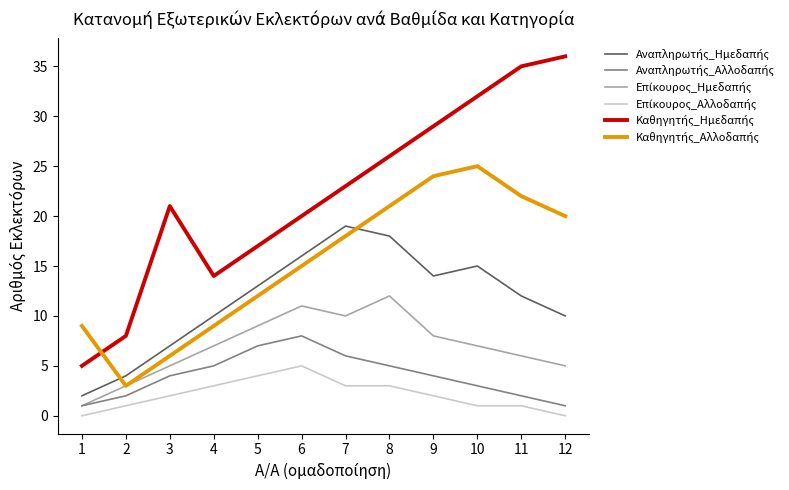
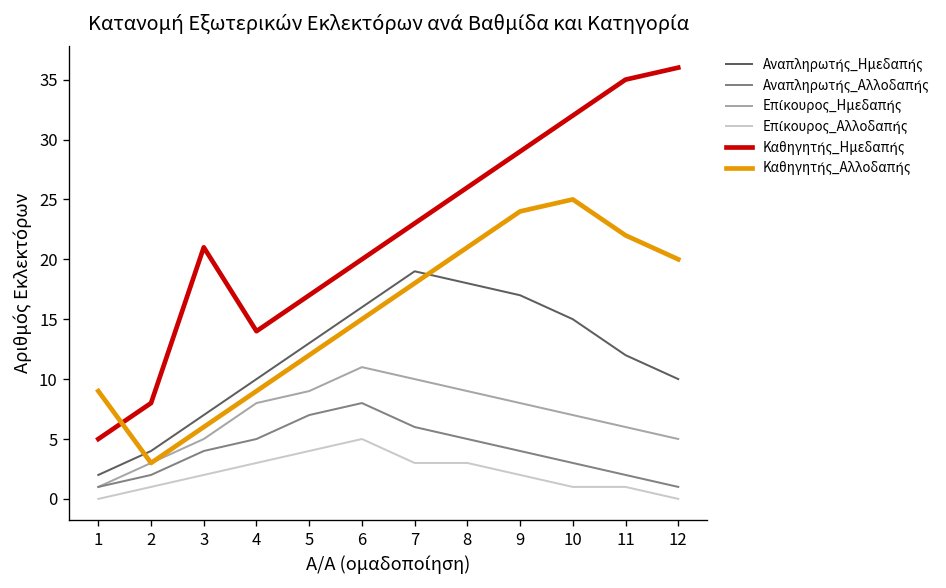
Επίκουρος_Ημεδαπής, 4: 7 -> 8
Επίκουρος_Ημεδαπής, 8: 12 -> 9
Αναπληρωτής_Ημεδαπής, 9: 14 -> 17
